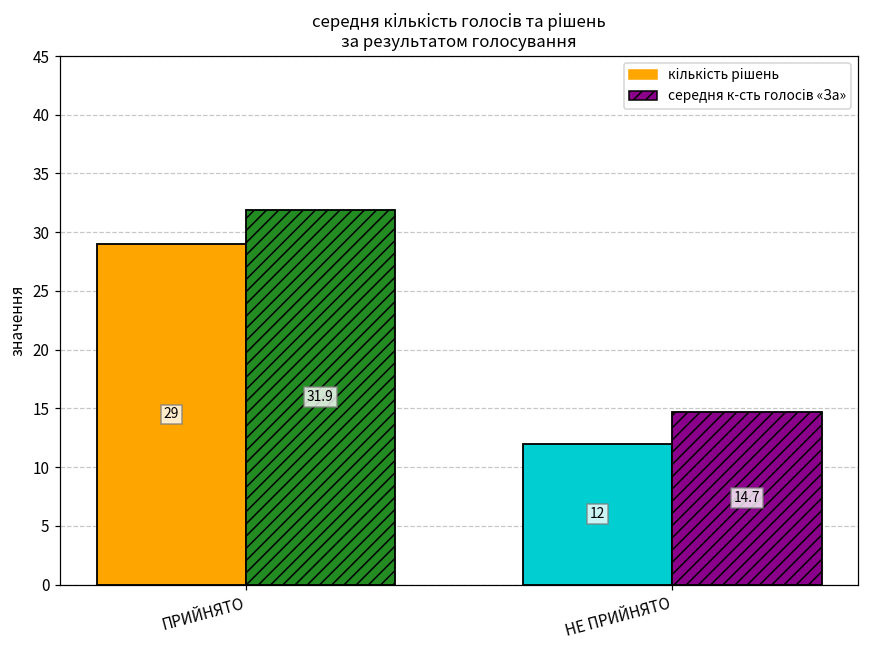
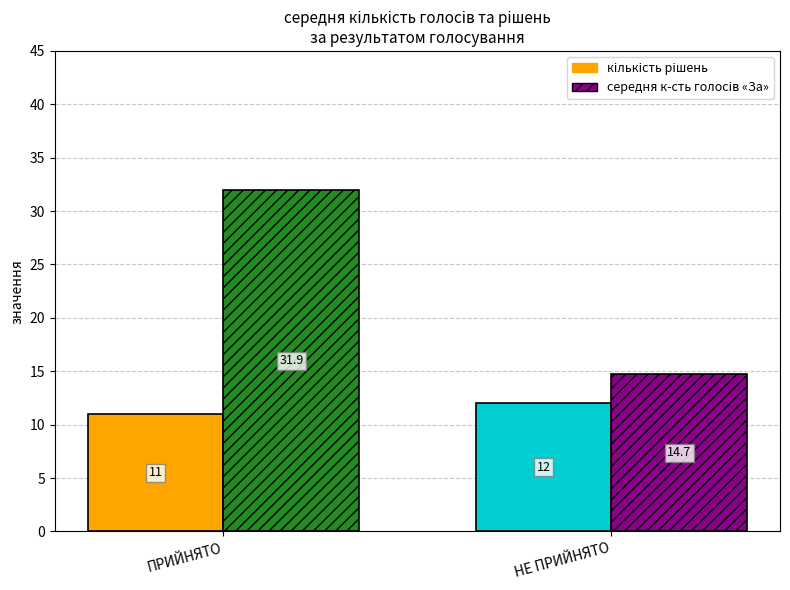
кількість рішень, ПРИЙНЯТО: 29 -> 11
